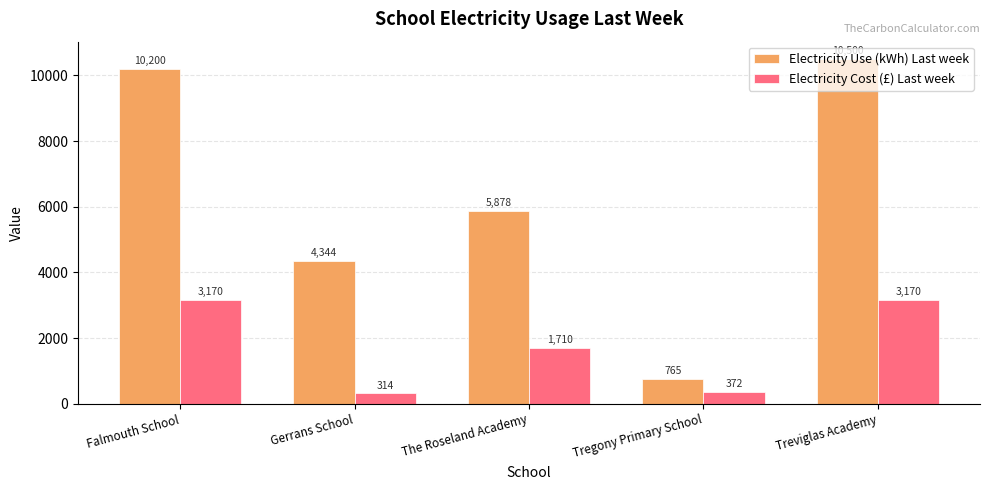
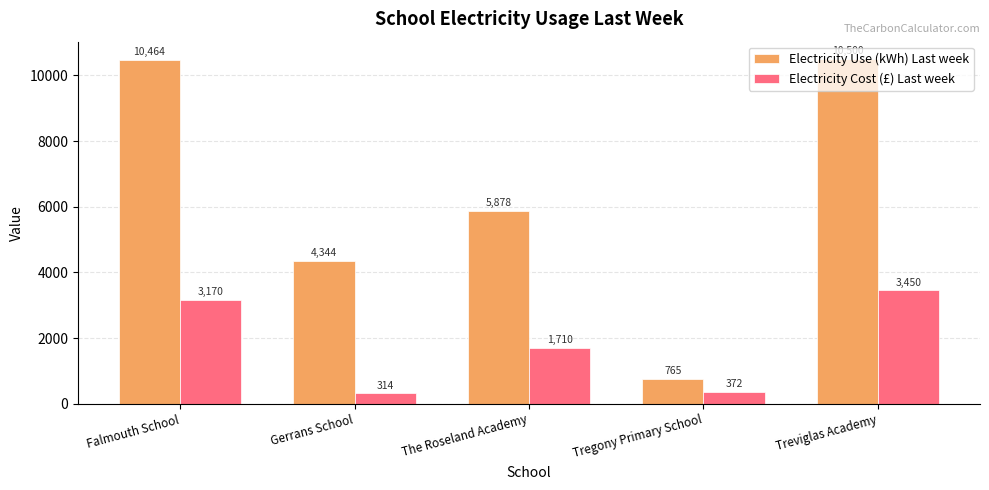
Electricity Use (kWh) Last week, Falmouth School: 10,200 -> 10,464
Electricity Cost (£) Last week, Treviglas Academy: 3,170 -> 3,450
